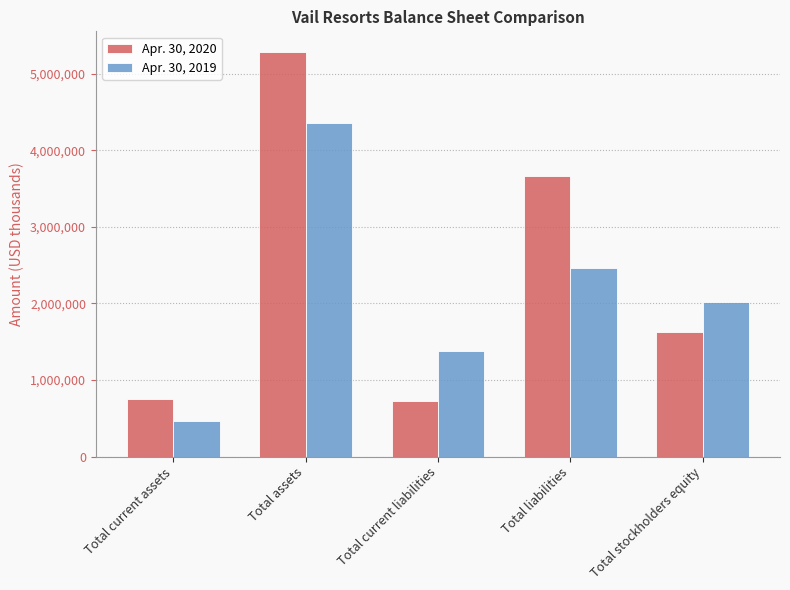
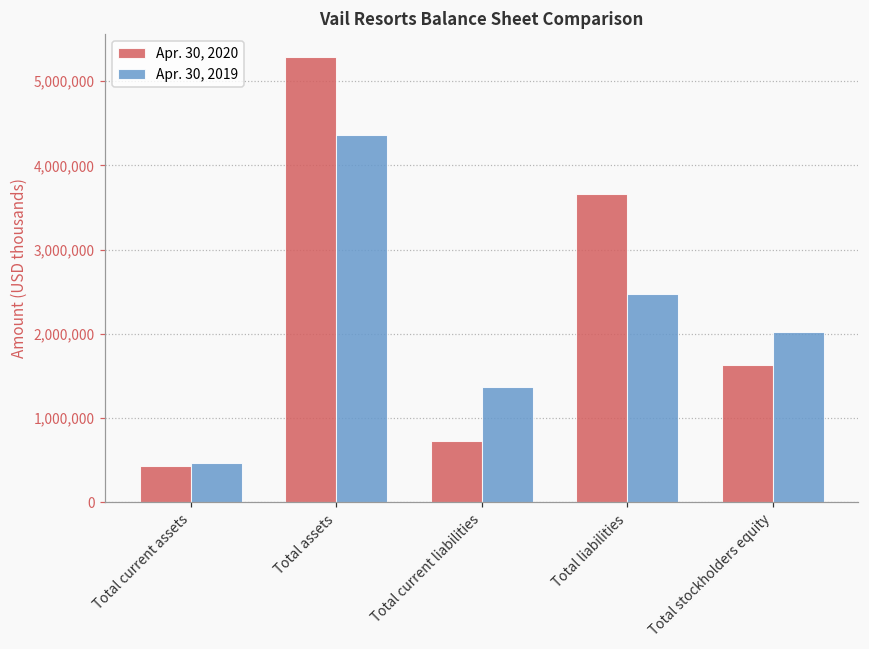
Apr. 30, 2020, Total current assets: 800,000 -> 400,000
